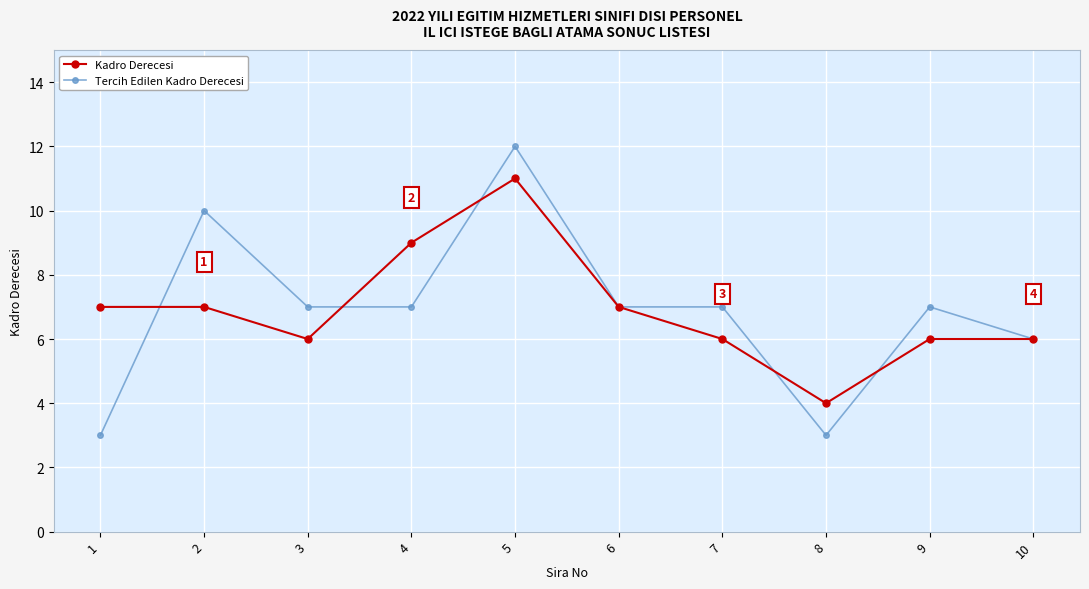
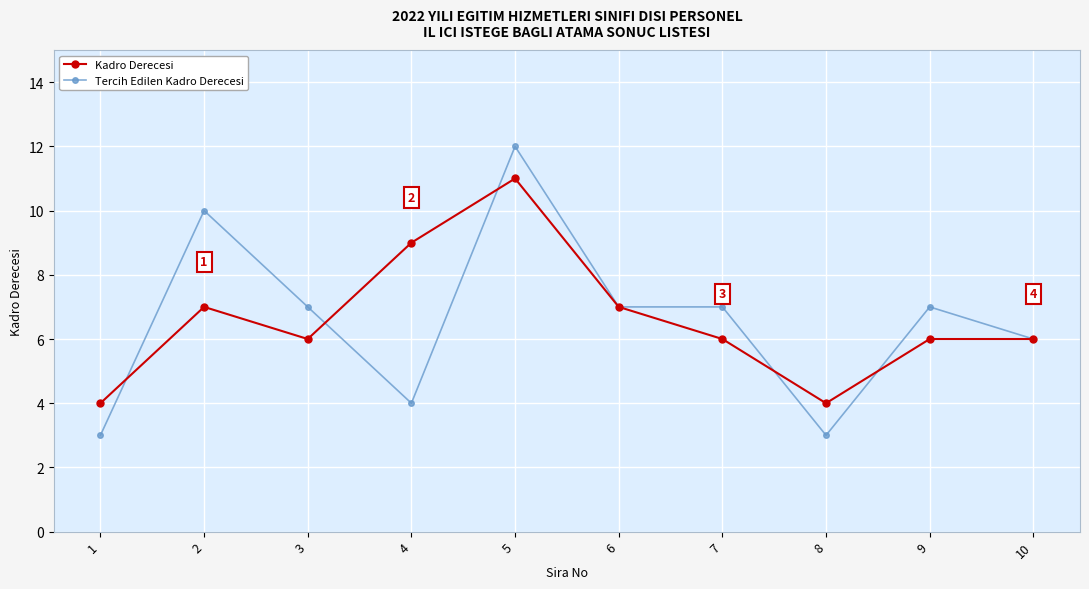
Kadro Derecesi, 1: 7 -> 4
Tercih Edilen Kadro Derecesi, 4: 7 -> 4
